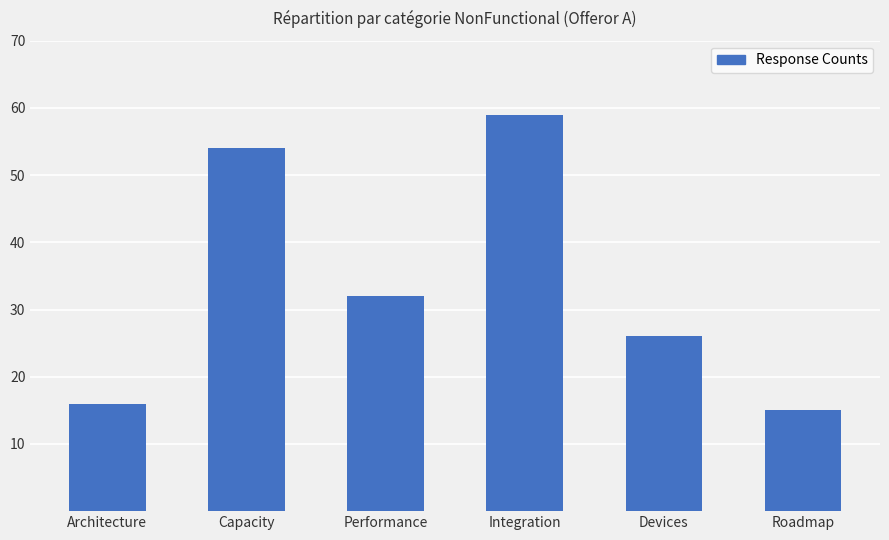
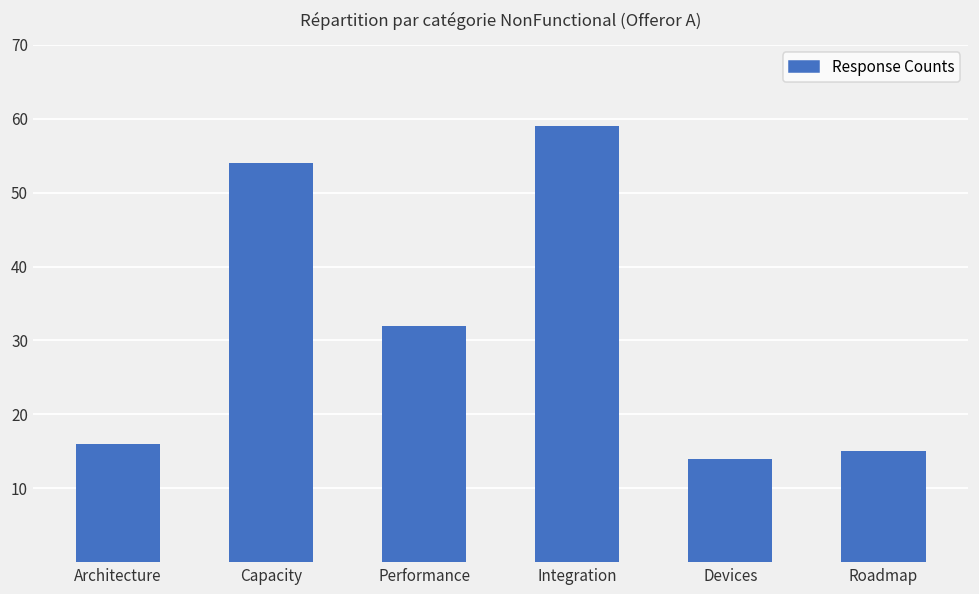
Devices: 26 -> 14
